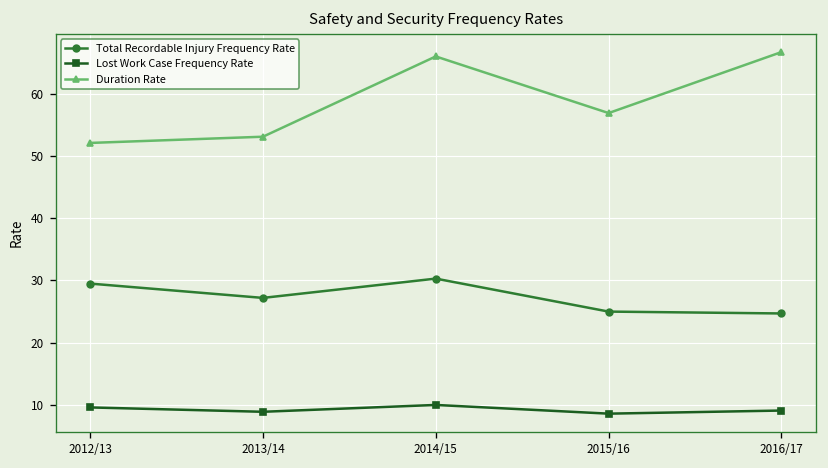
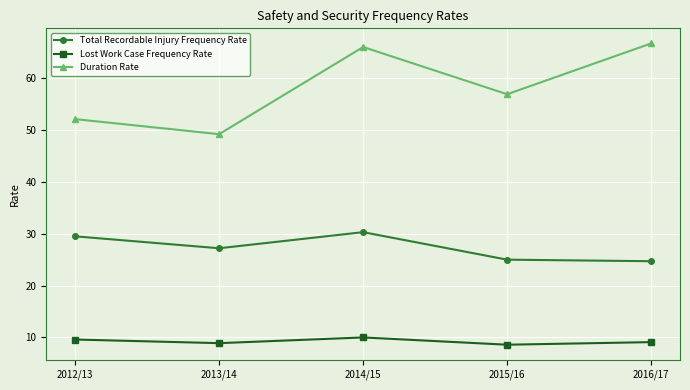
Duration Rate, 2013/14: 53 -> 49
